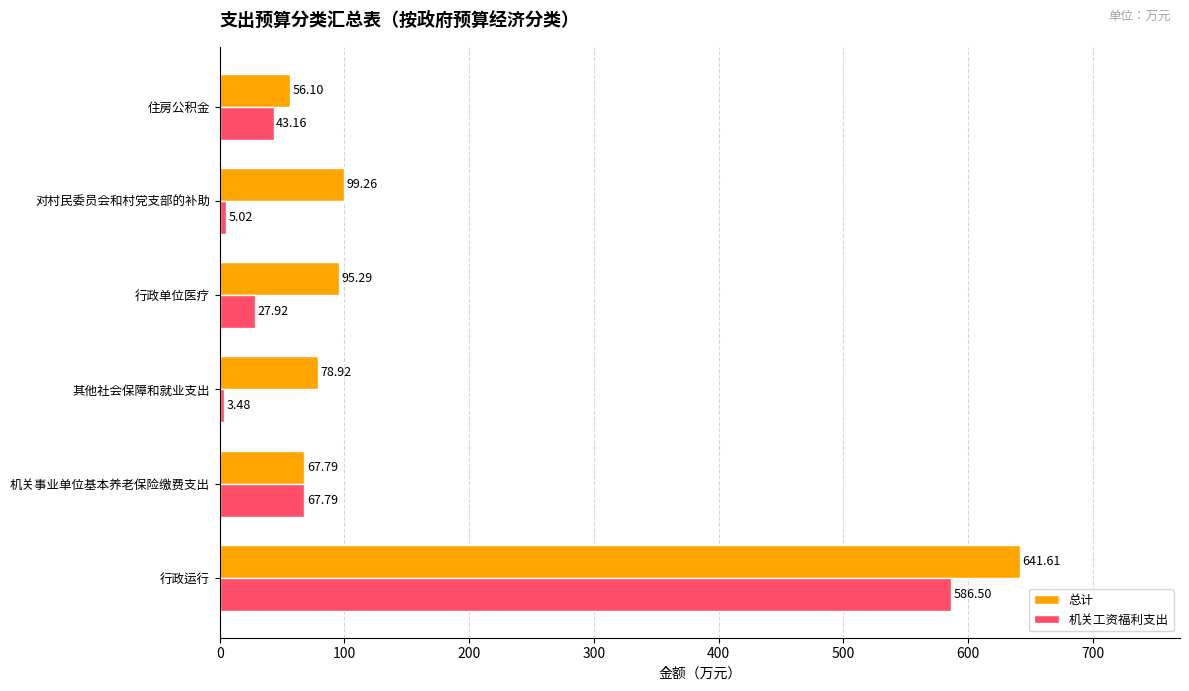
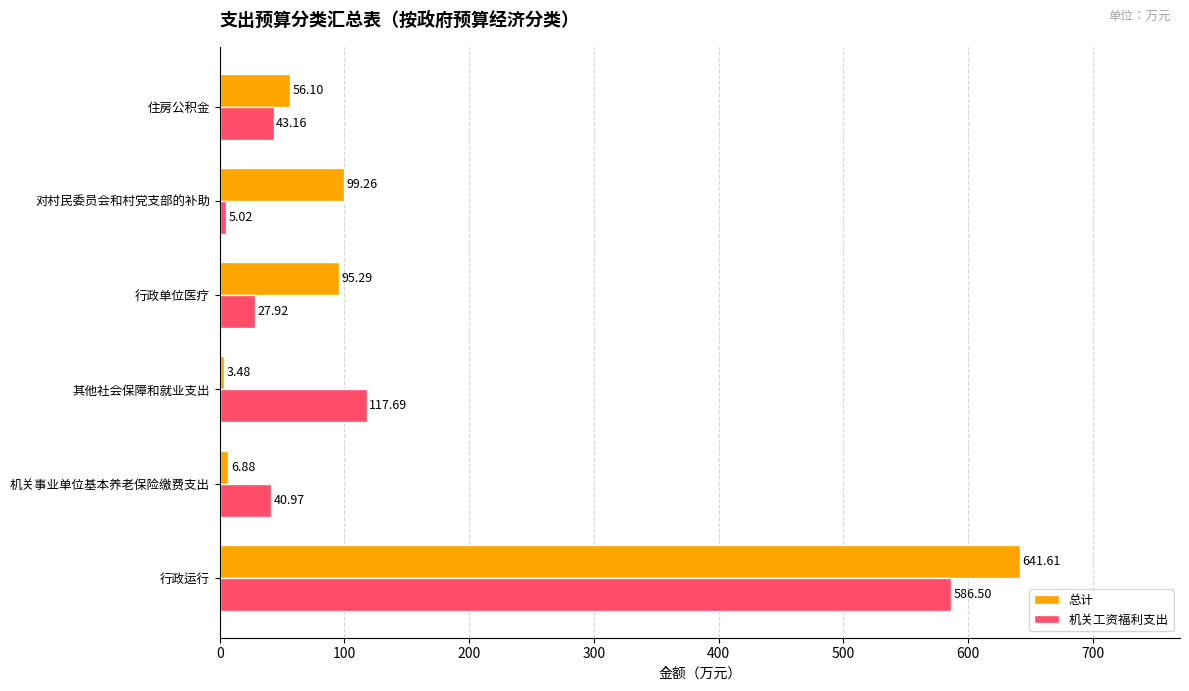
总计, 其他社会保障和就业支出: 78.92 -> 3.48
机关工资福利支出, 其他社会保障和就业支出: 3.48 -> 117.69
总计, 机关事业单位基本养老保险缴费支出: 67.79 -> 6.88
机关工资福利支出, 机关事业单位基本养老保险缴费支出: 67.79 -> 40.97
